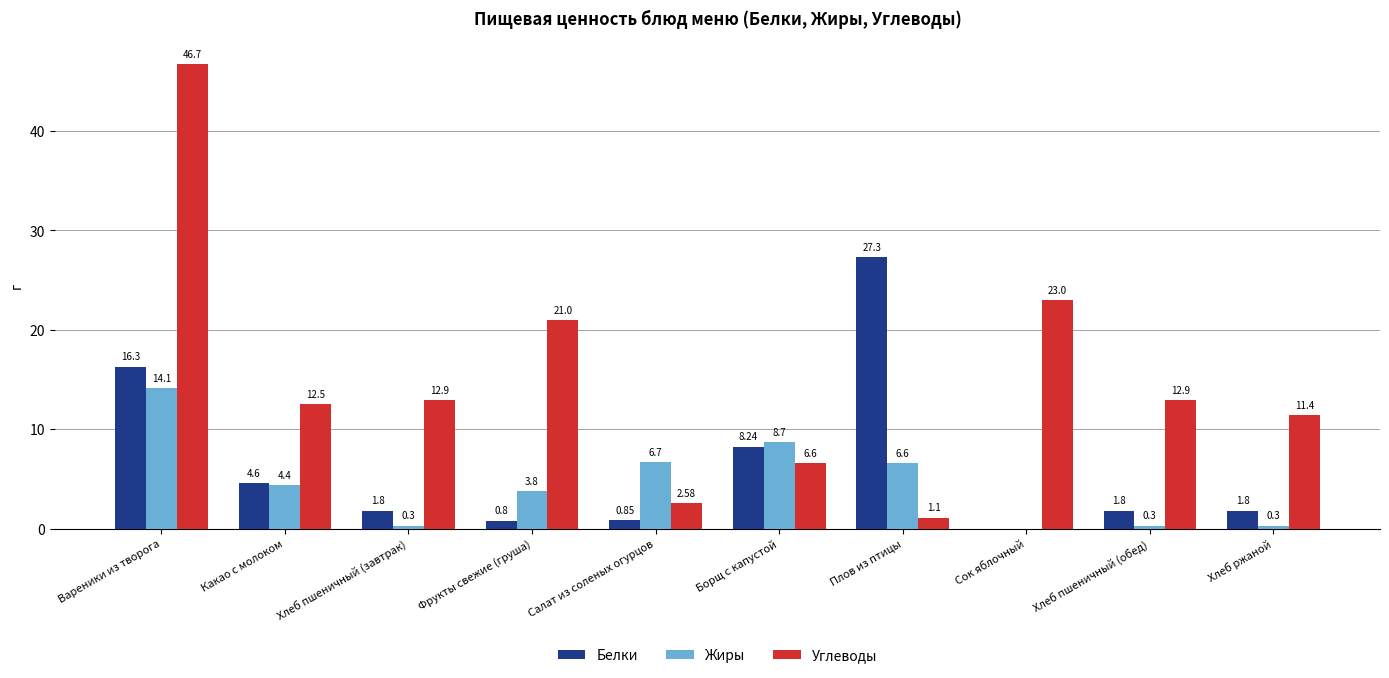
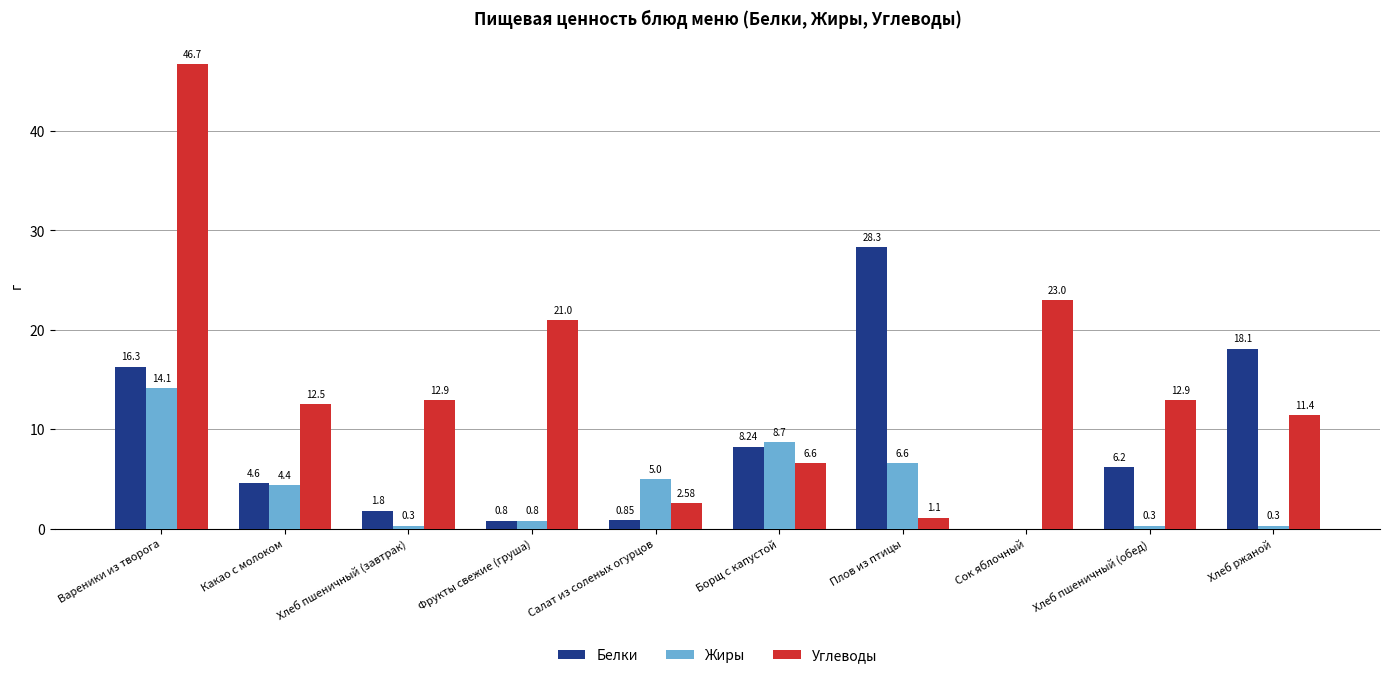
Жиры, Фрукты свежие (груша): 3.8 -> 0.8
Жиры, Салат из соленых огурцов: 6.7 -> 5.0
Белки, Плов из птицы: 27.3 -> 28.3
Белки, Хлеб пшеничный (обед): 1.8 -> 6.2
Белки, Хлеб ржаной: 1.8 -> 18.1
